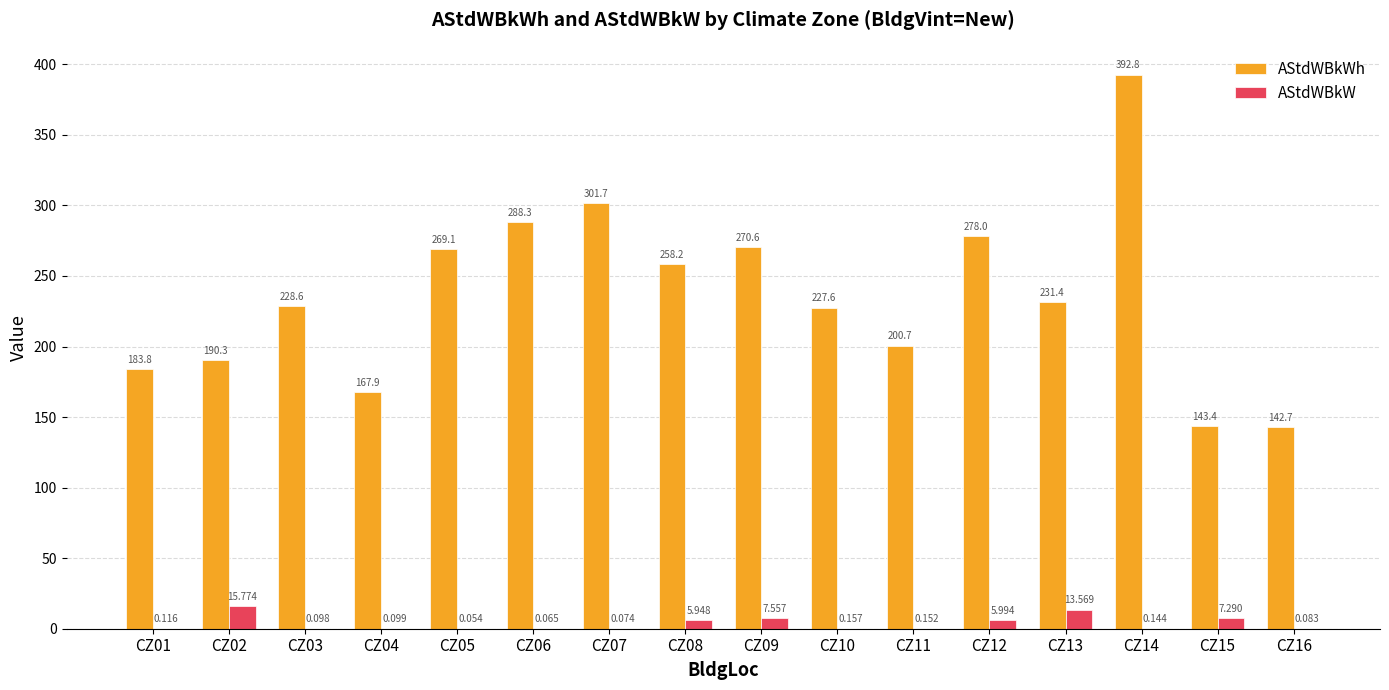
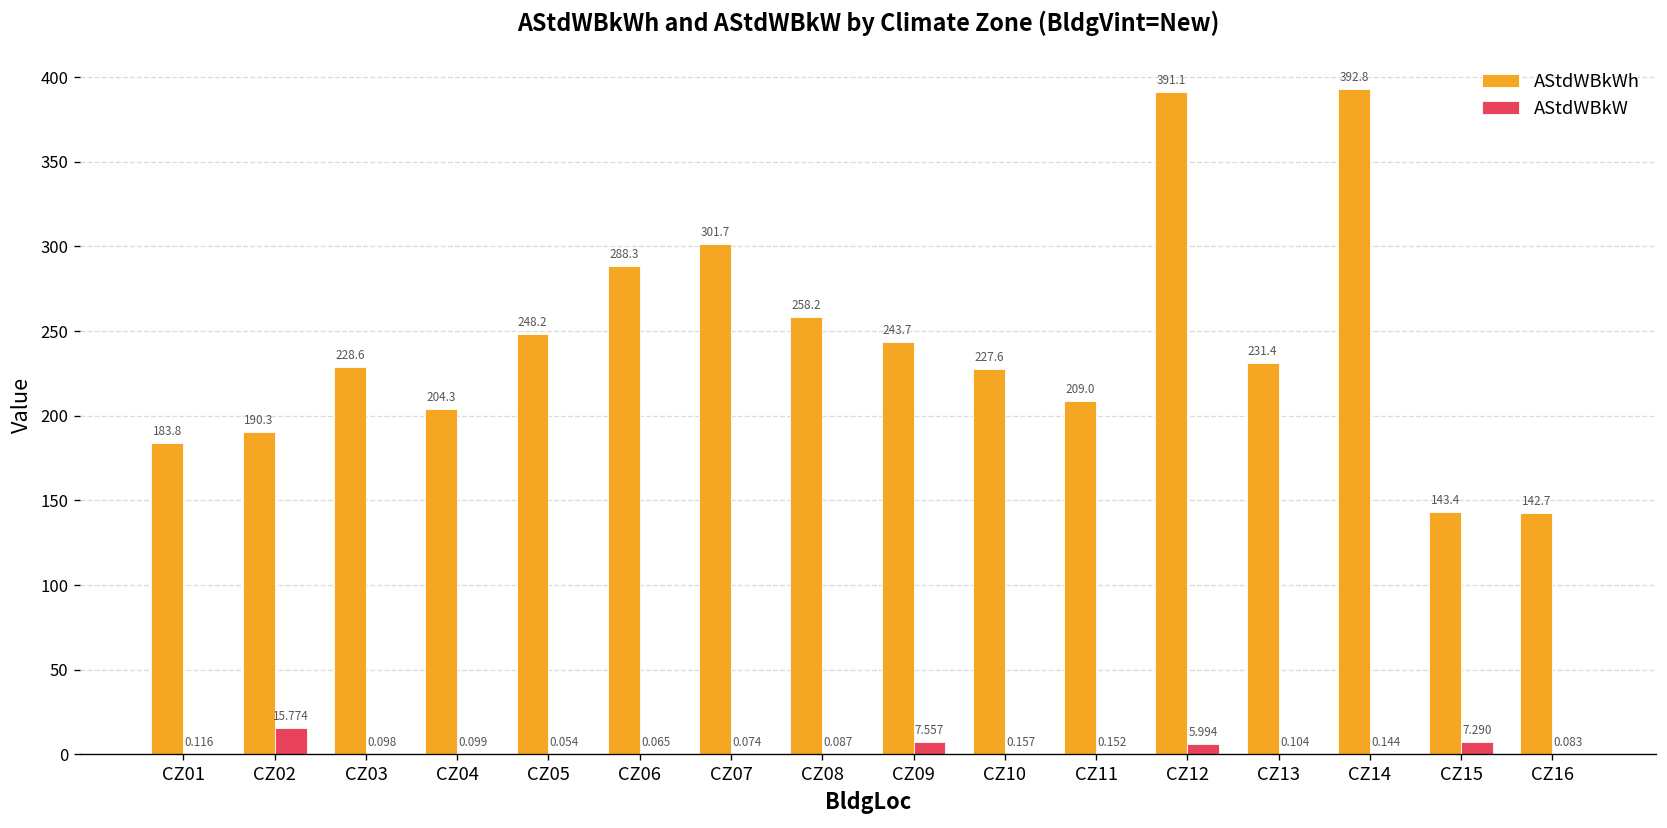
AStdWBkWh, CZ04: 167.9 -> 204.3
AStdWBkWh, CZ05: 269.1 -> 248.2
AStdWBkW, CZ08: 5.948 -> 0.087
AStdWBkWh, CZ09: 270.6 -> 243.7
AStdWBkWh, CZ11: 200.7 -> 209.0
AStdWBkWh, CZ12: 278.0 -> 391.1
AStdWBkW, CZ13: 13.569 -> 0.104
